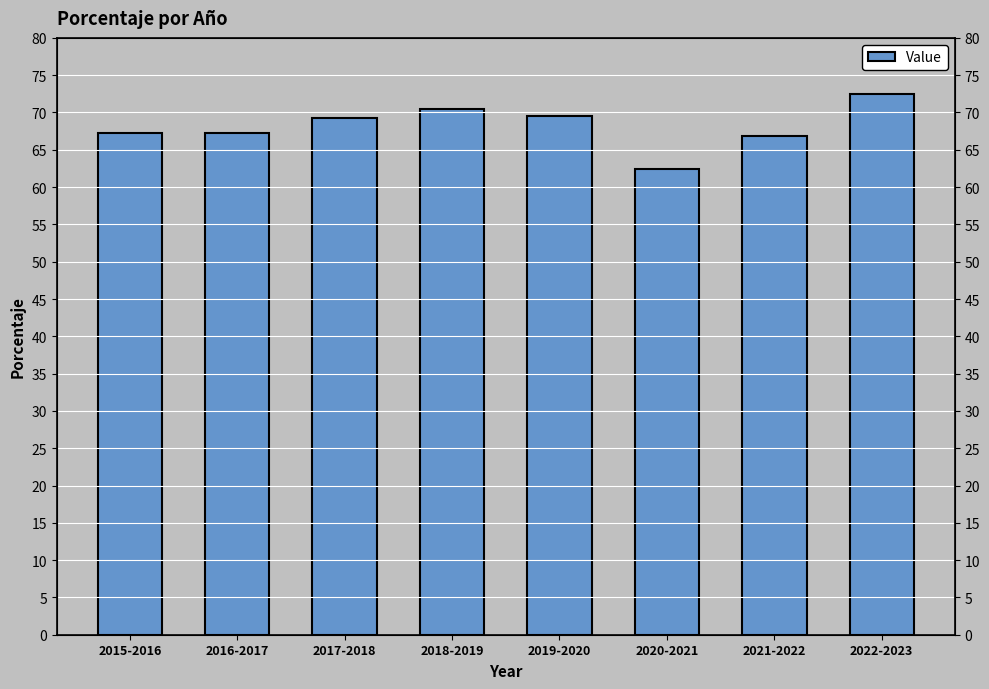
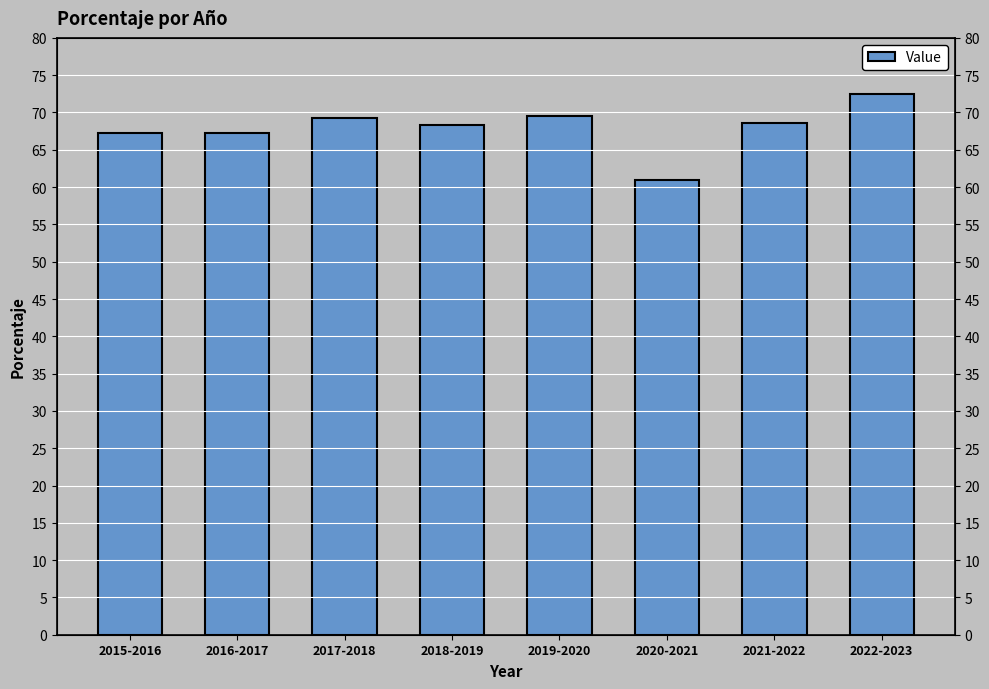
2018-2019: 71 -> 68
2020-2021: 62 -> 61
2021-2022: 67 -> 69
